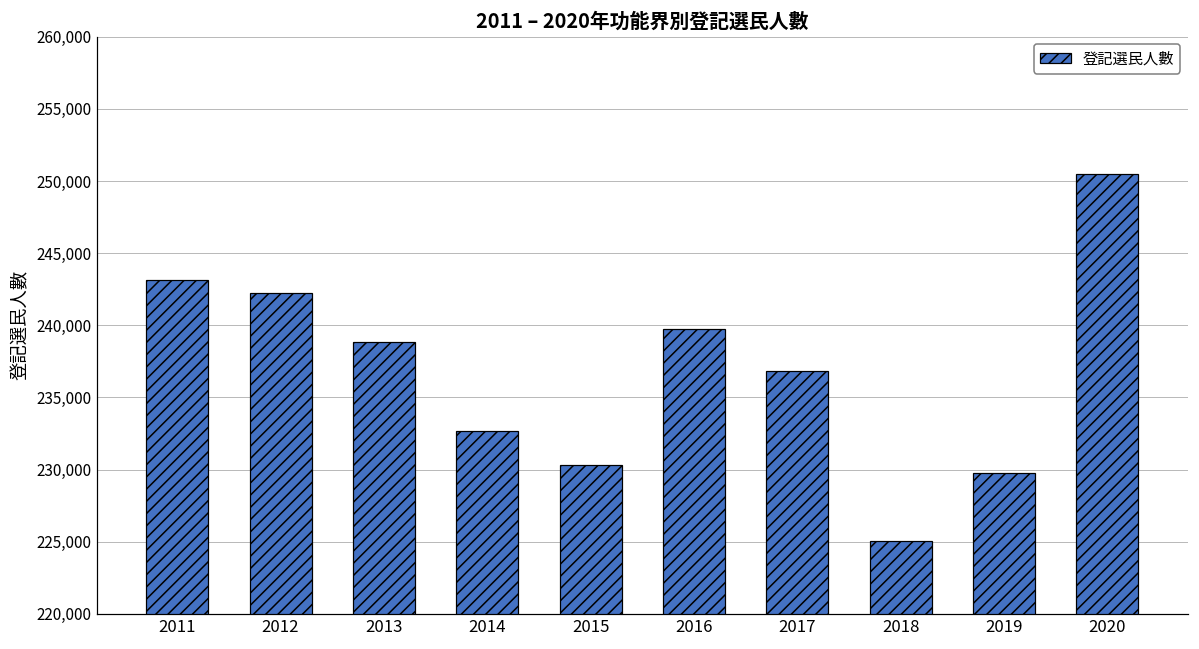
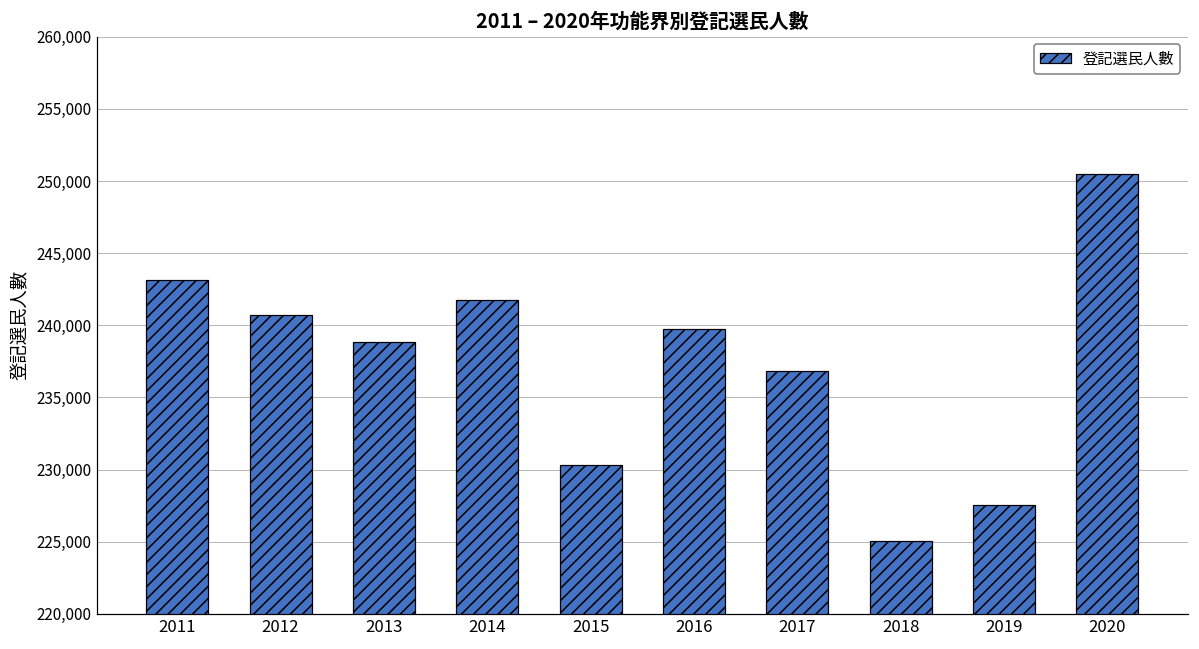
2012: 242,200 -> 240,700
2014: 232,700 -> 241,800
2019: 229,800 -> 227,500
